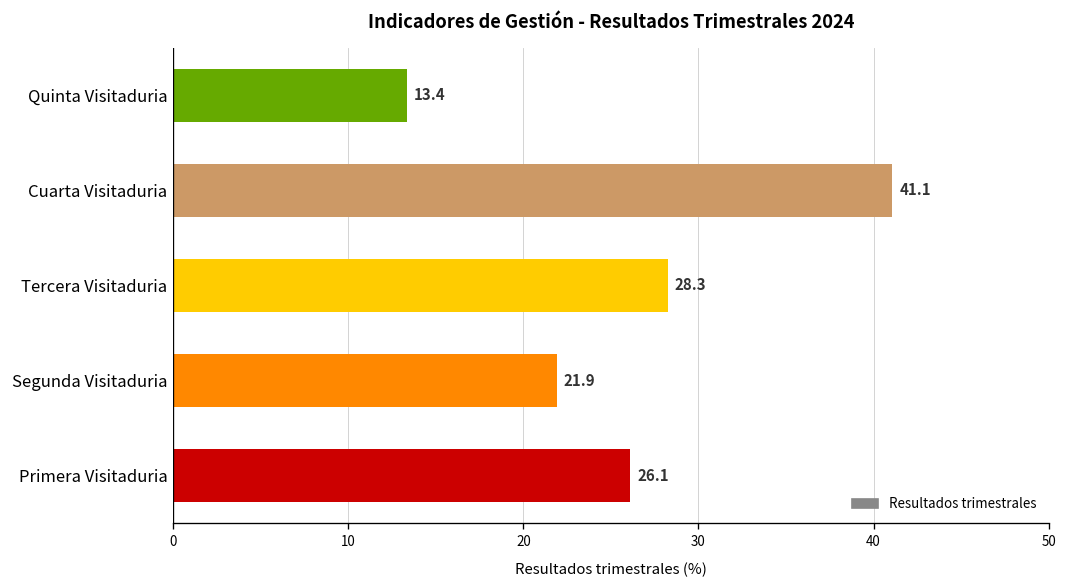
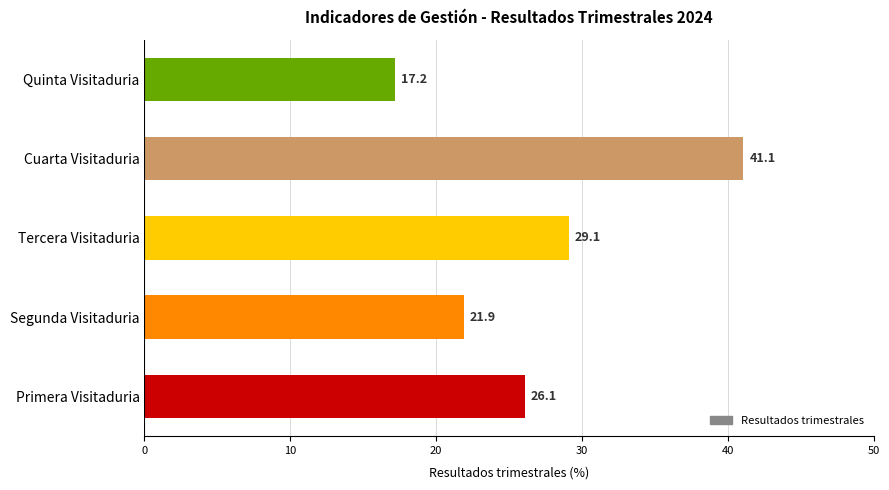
Quinta Visitaduria: 13.4 -> 17.2
Tercera Visitaduria: 28.3 -> 29.1
